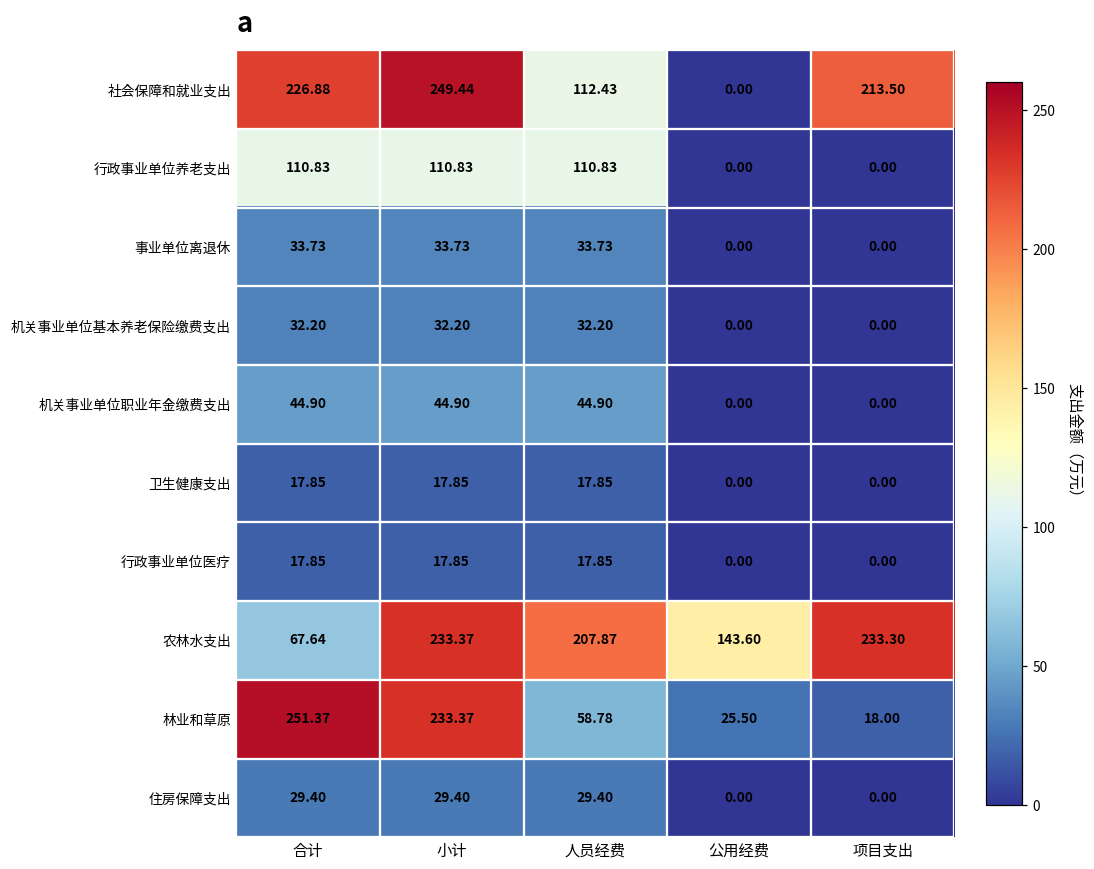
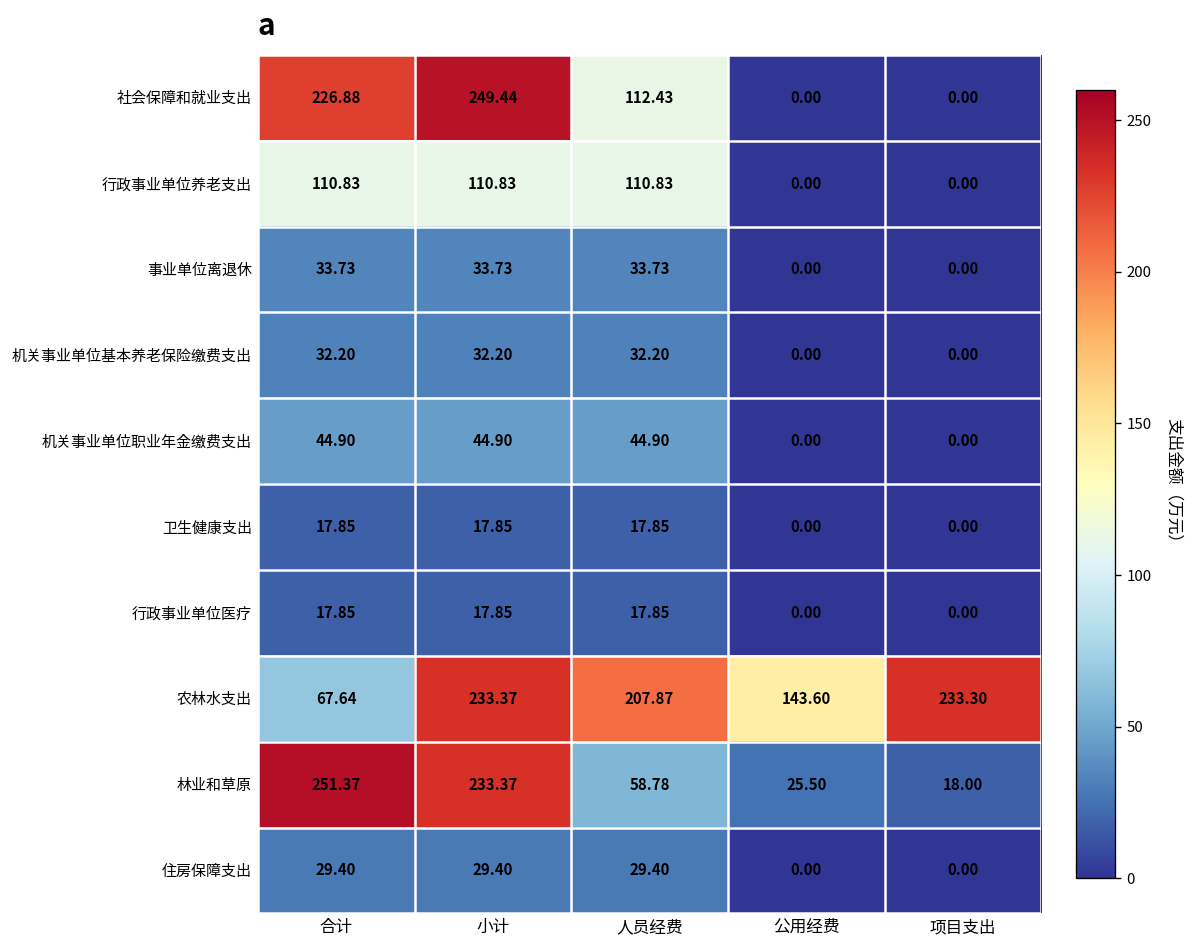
社会保障和就业支出, 项目支出: 213.50 -> 0.00
